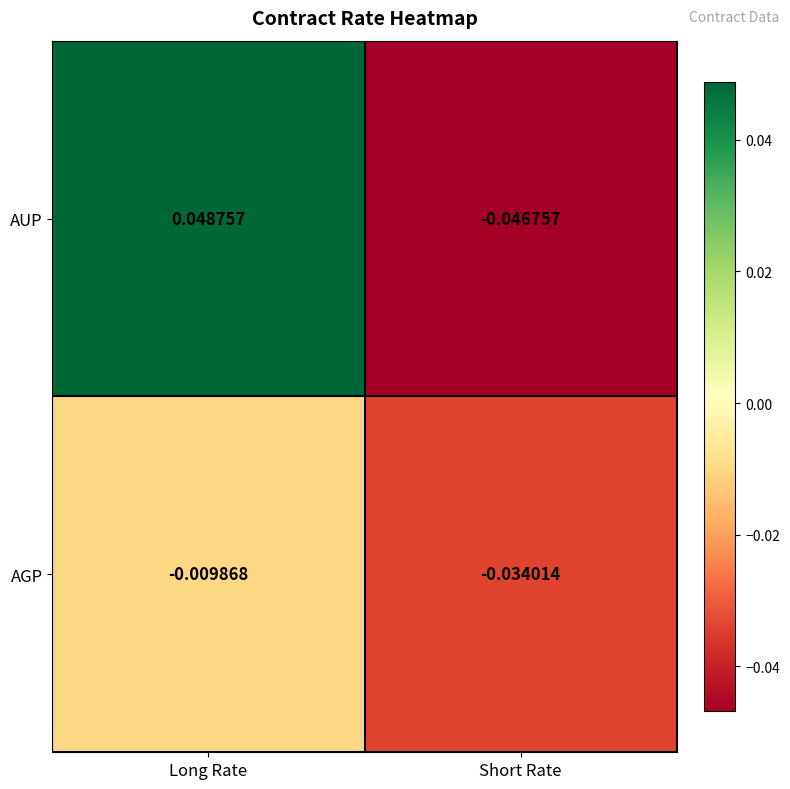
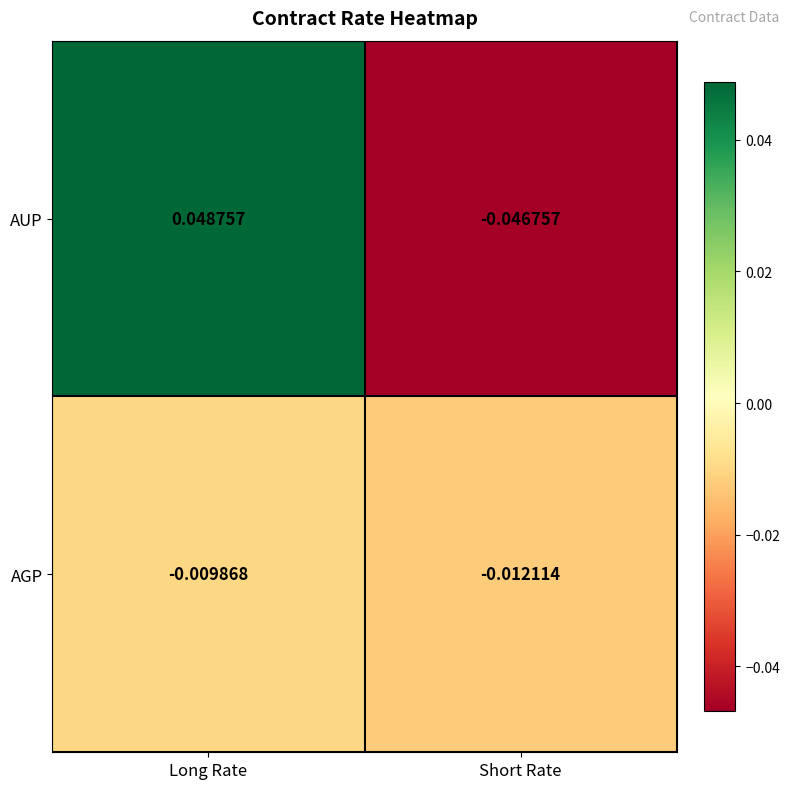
AGP, Short Rate: -0.034014 -> -0.012114
